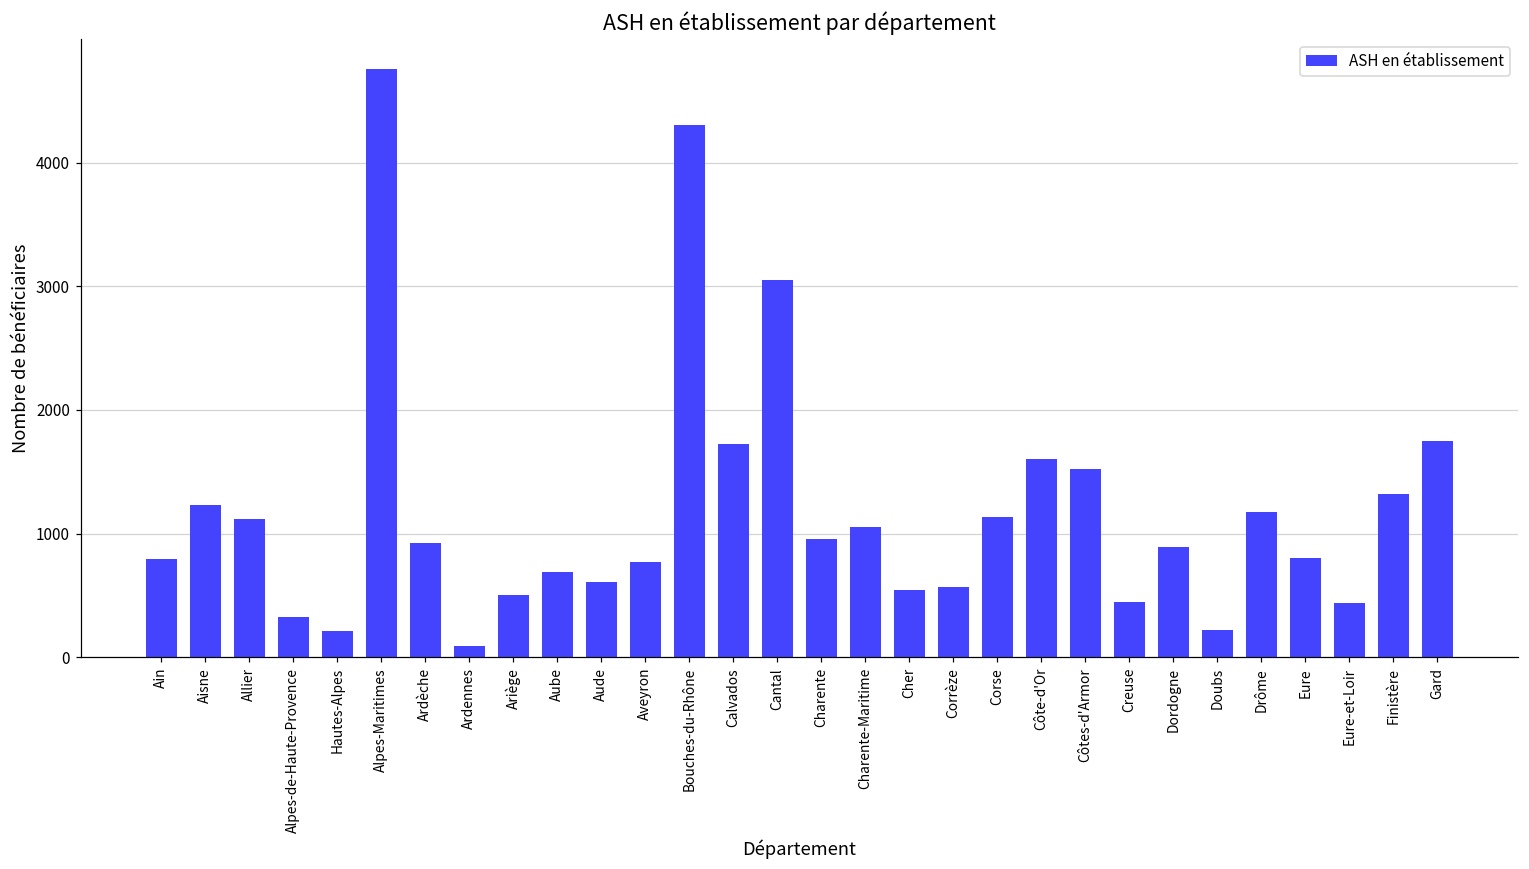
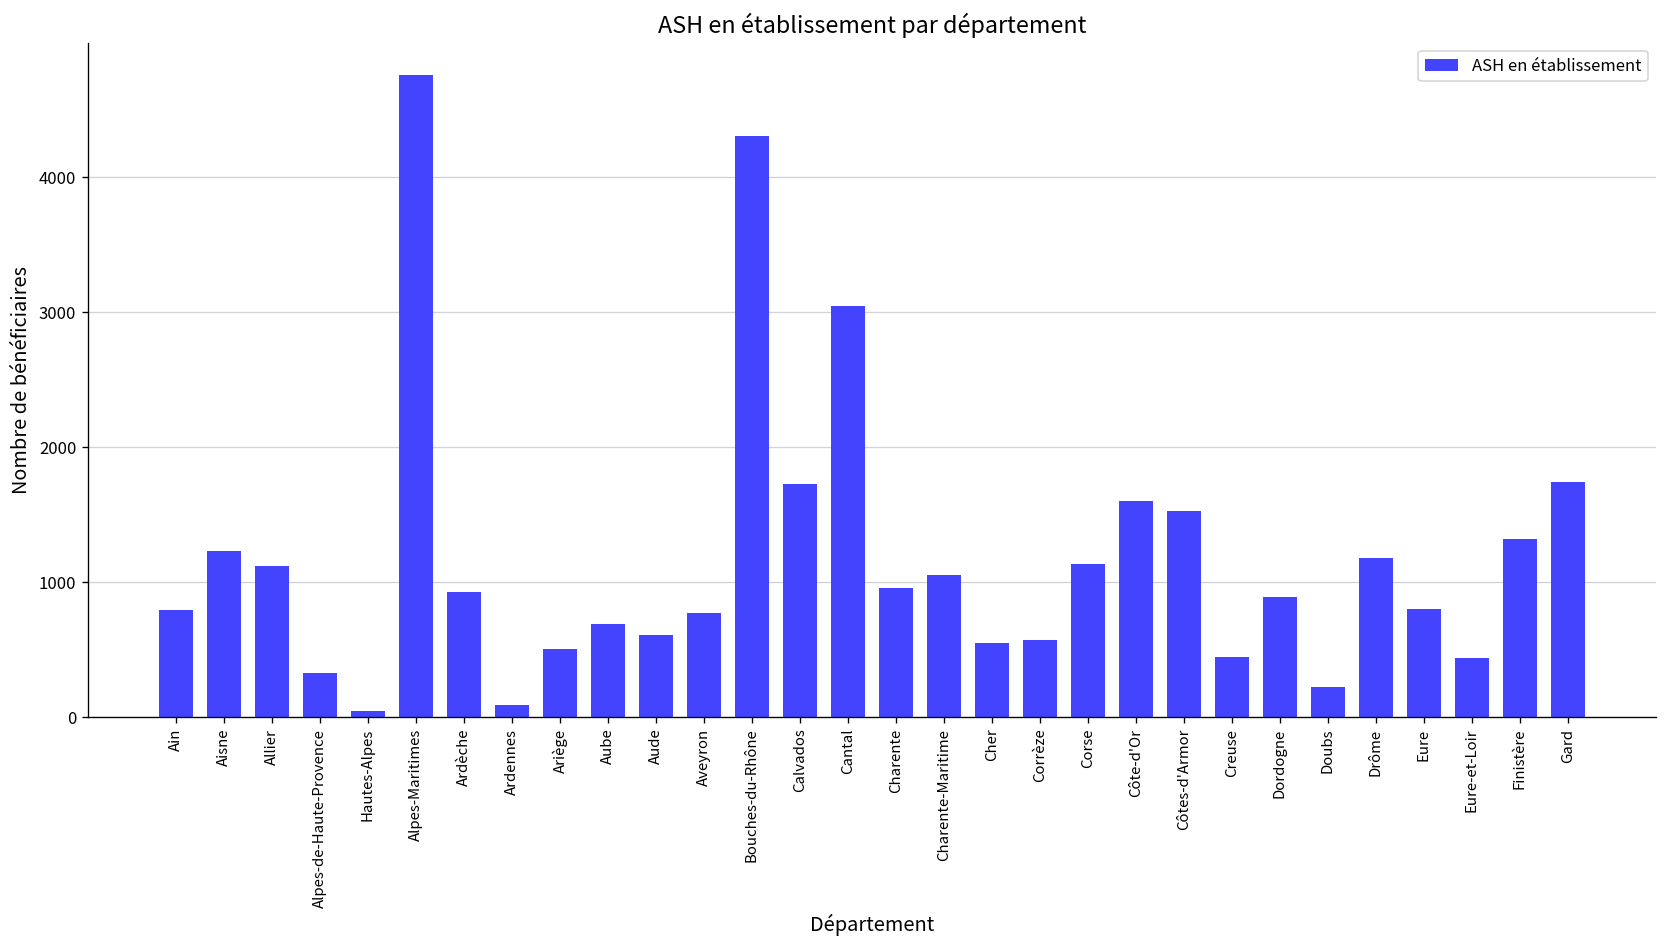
Hautes-Alpes: 220 -> 40
